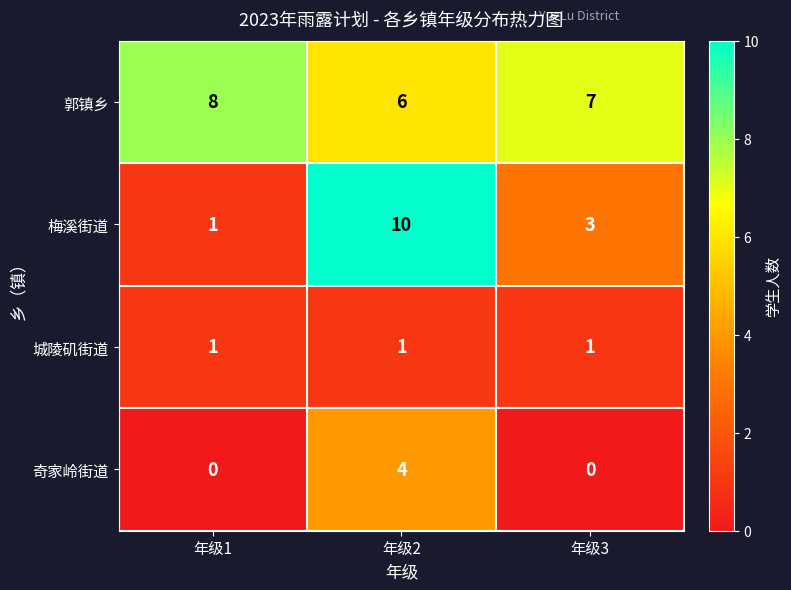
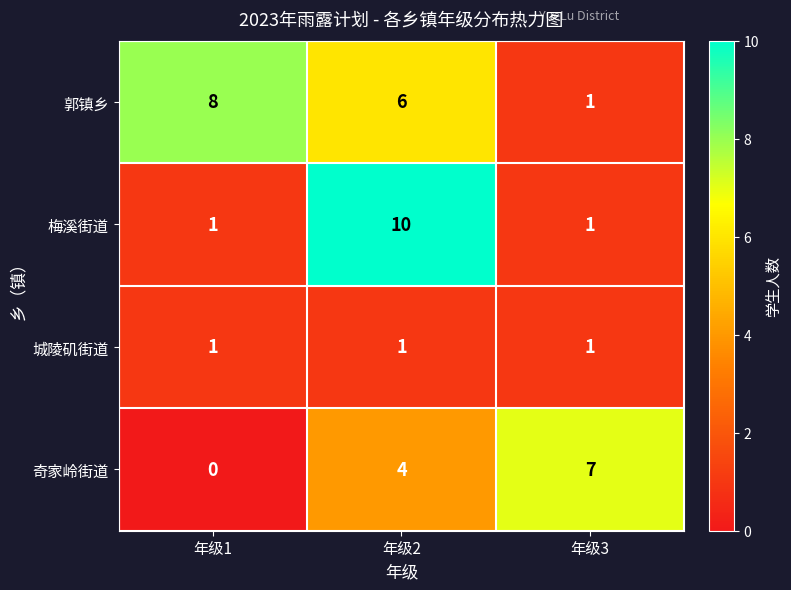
郭镇乡, 年级3: 7 -> 1
梅溪街道, 年级3: 3 -> 1
奇家岭街道, 年级3: 0 -> 7
